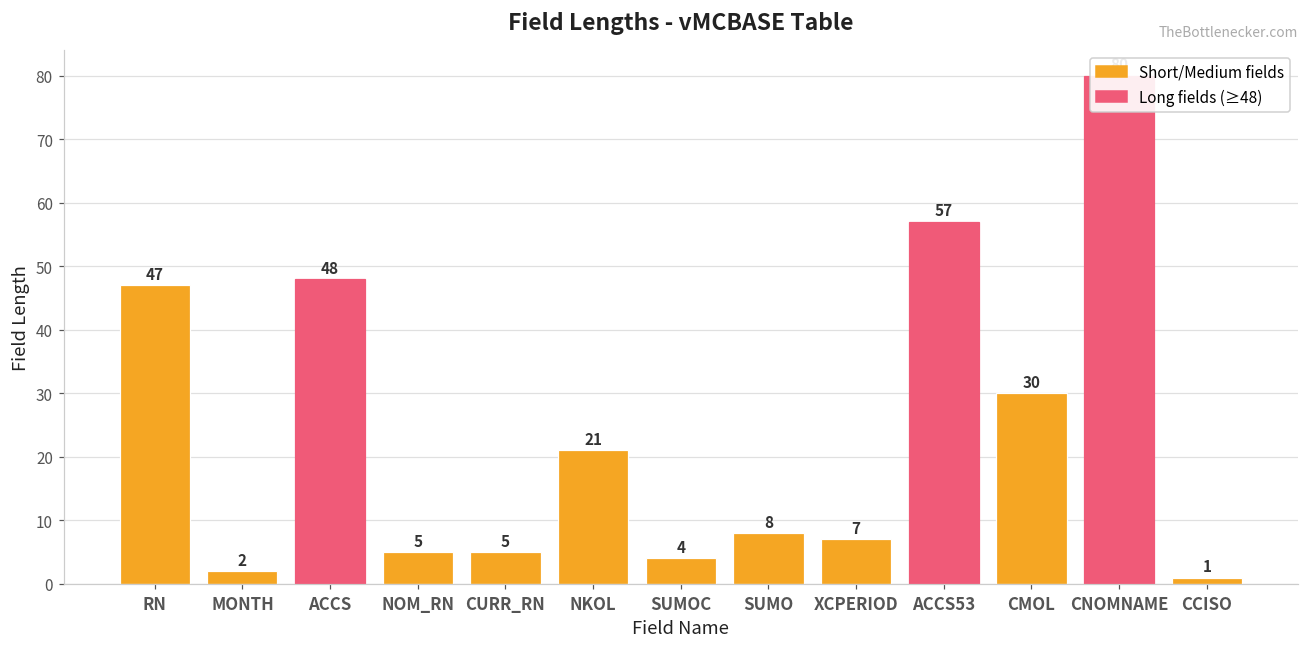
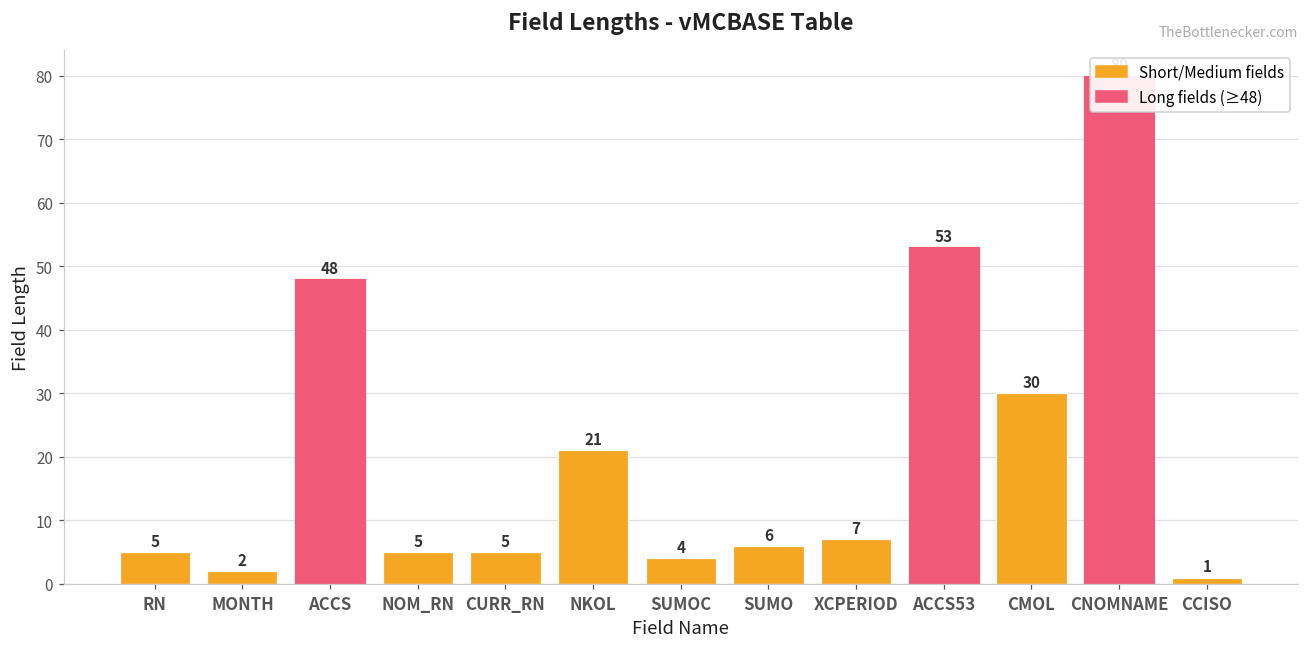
RN: 47 -> 5
SUMO: 8 -> 6
ACCS53: 57 -> 53
